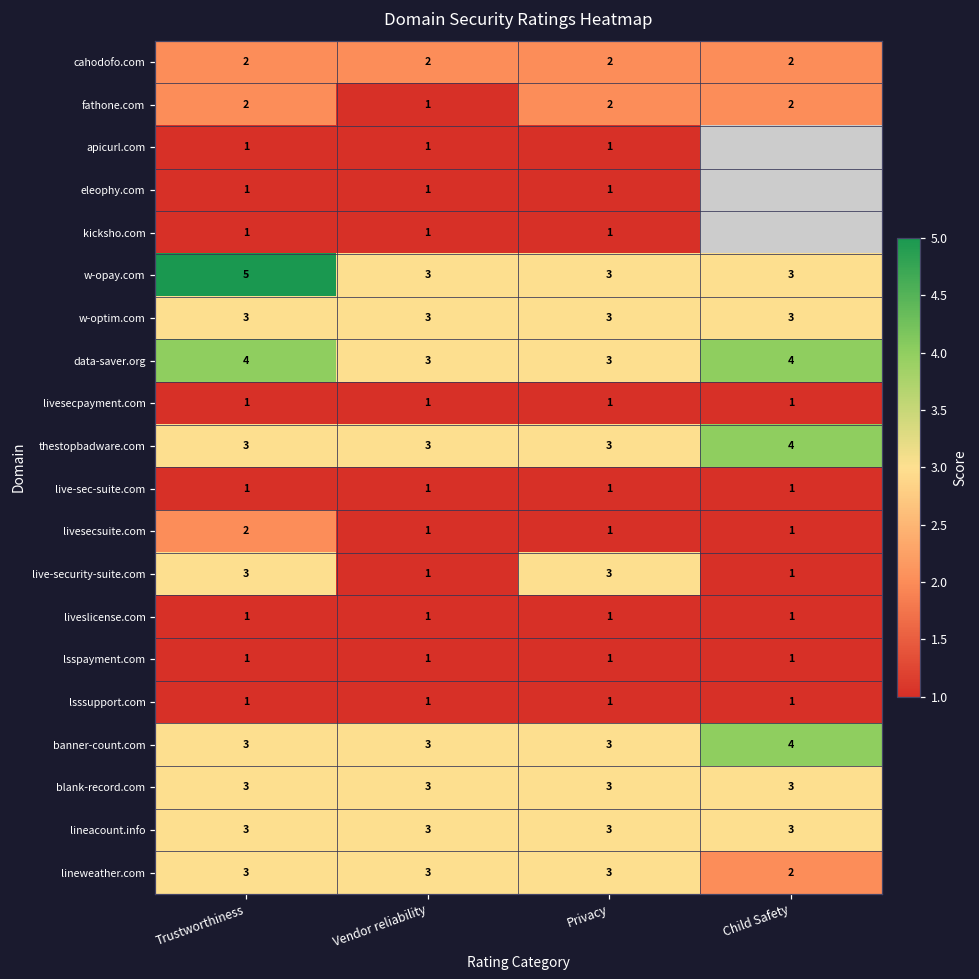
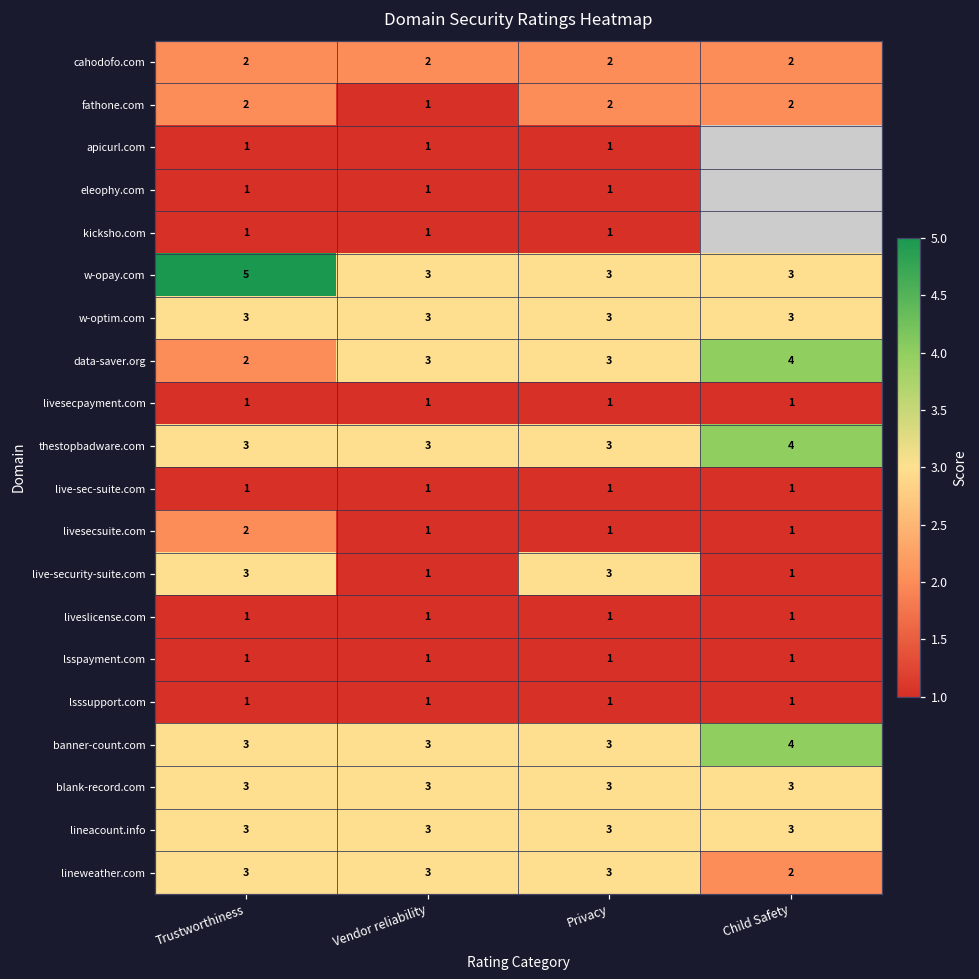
data-saver.org, Trustworthiness: 4 -> 2
